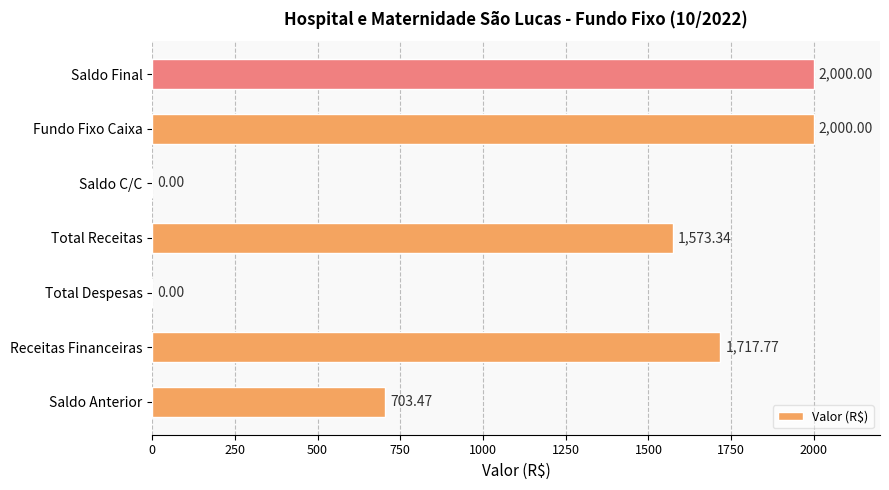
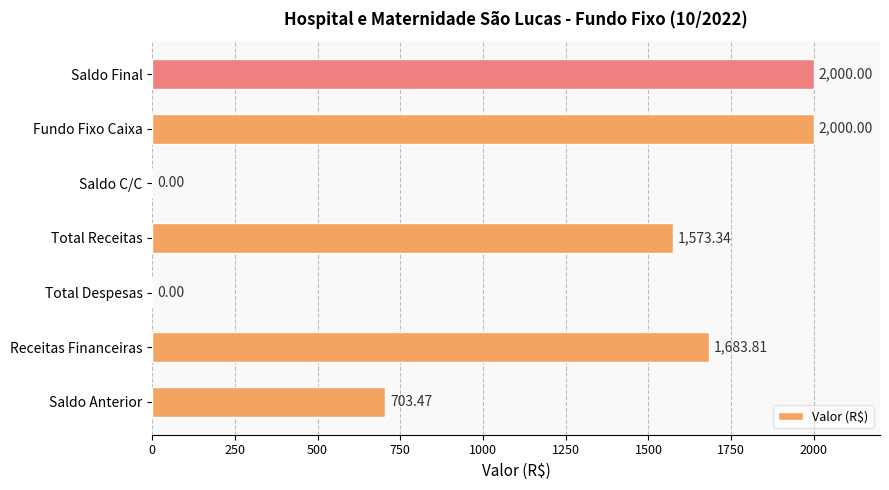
Receitas Financeiras: 1,717.77 -> 1,683.81
